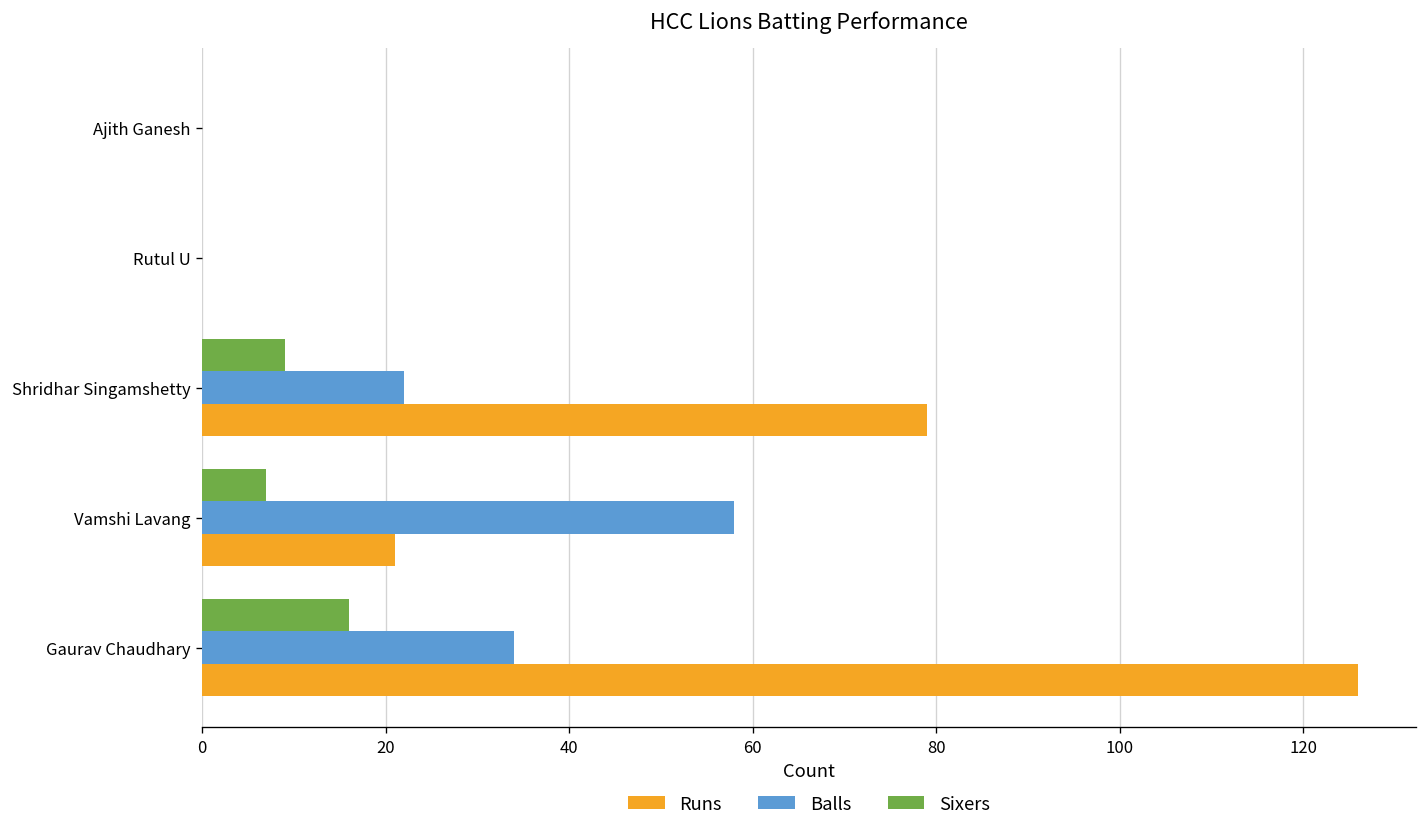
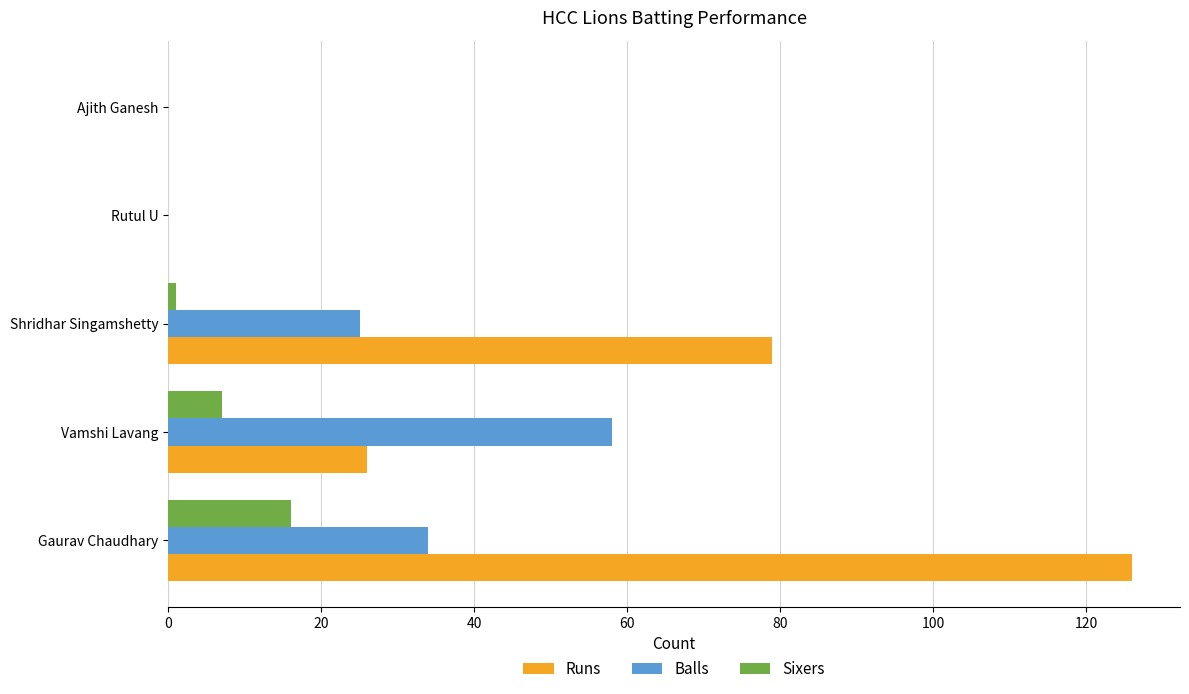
Sixers, Shridhar Singamshetty: 9 -> 1
Balls, Shridhar Singamshetty: 22 -> 25
Runs, Vamshi Lavang: 21 -> 26
